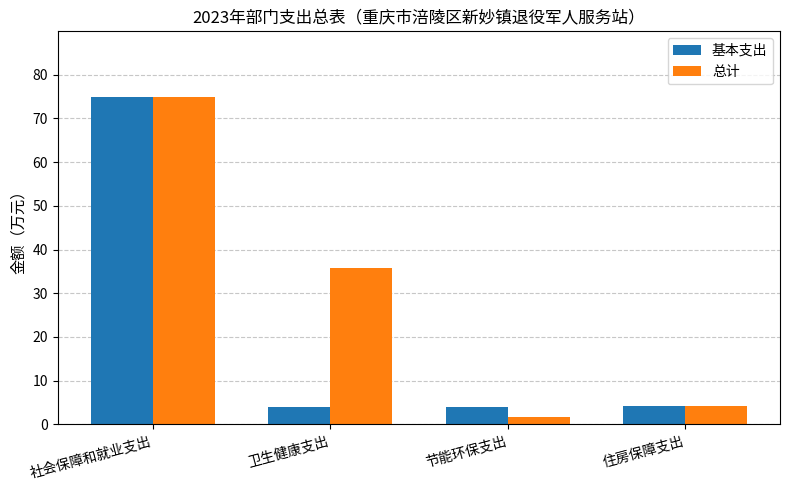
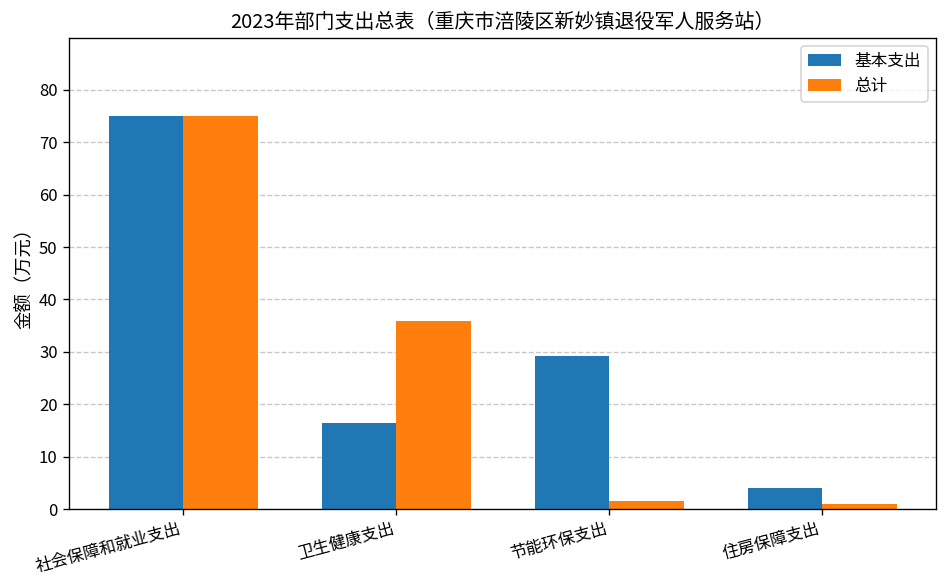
基本支出, 卫生健康支出: 4 -> 16
基本支出, 节能环保支出: 4 -> 29
总计, 住房保障支出: 4 -> 1
